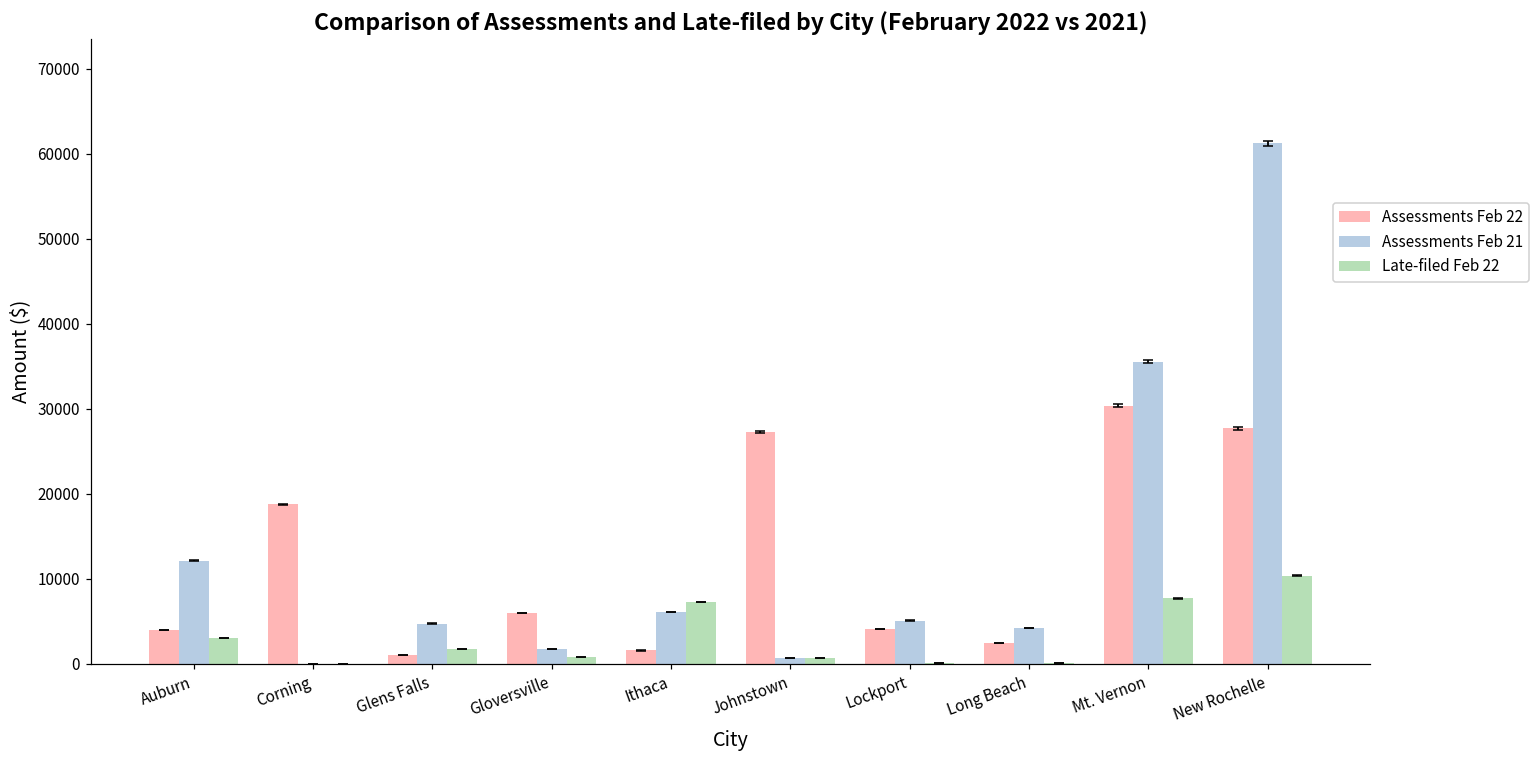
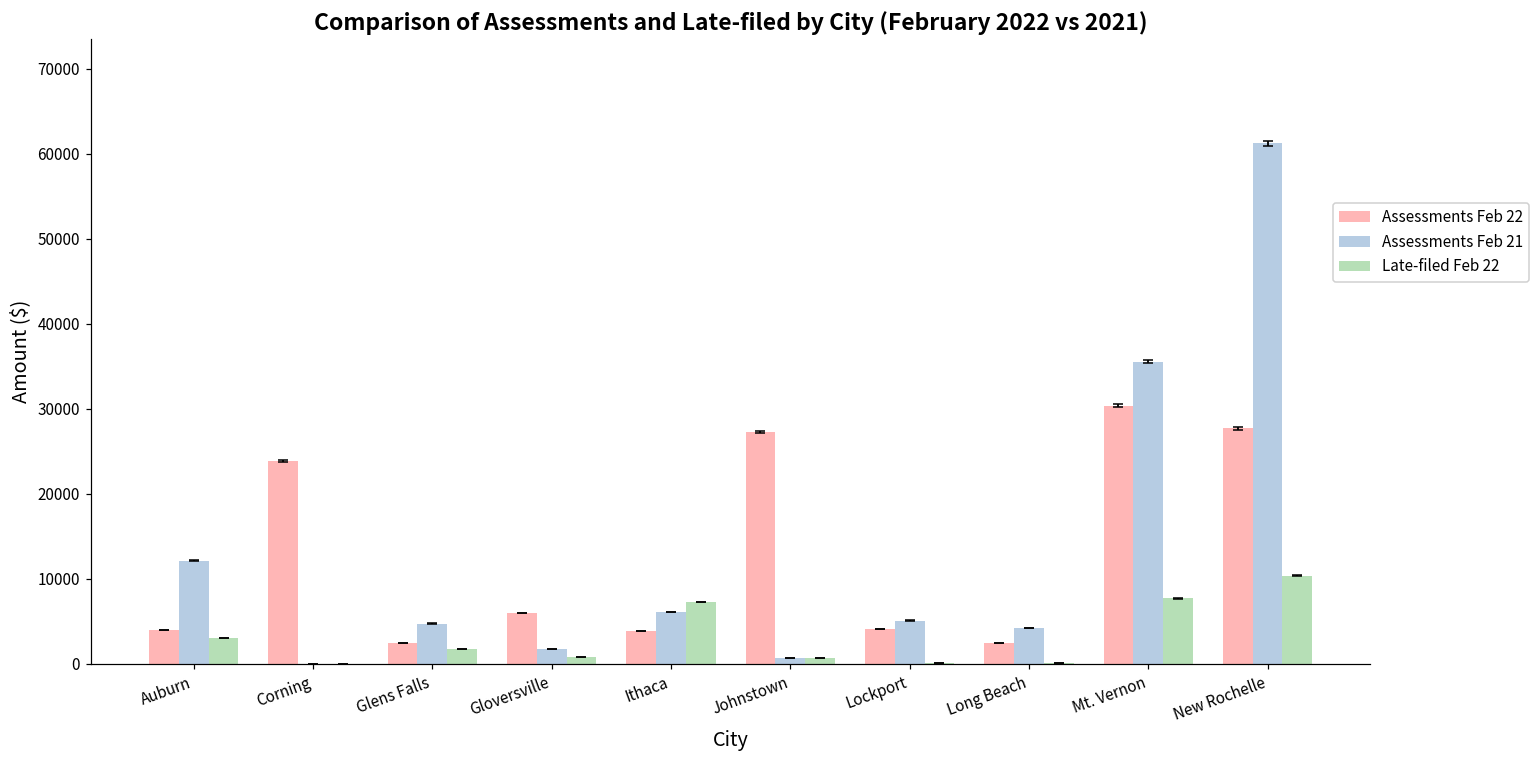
Assessments Feb 22, Corning: 19000 -> 24000
Assessments Feb 22, Glens Falls: 1000 -> 2000
Assessments Feb 22, Ithaca: 2000 -> 4000
